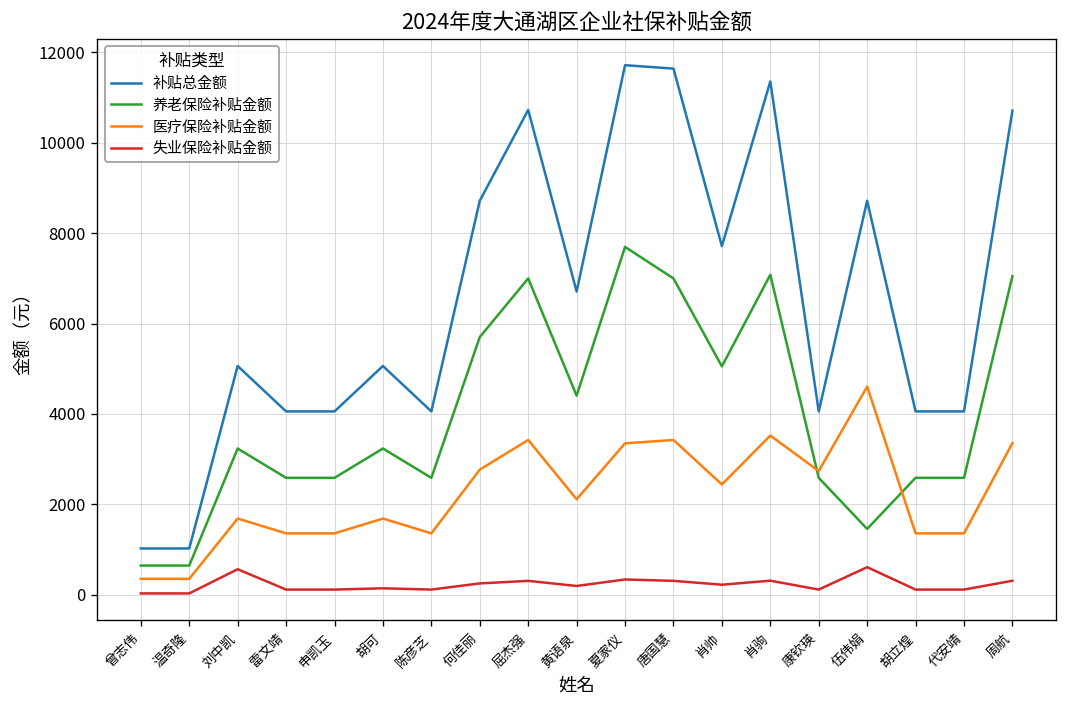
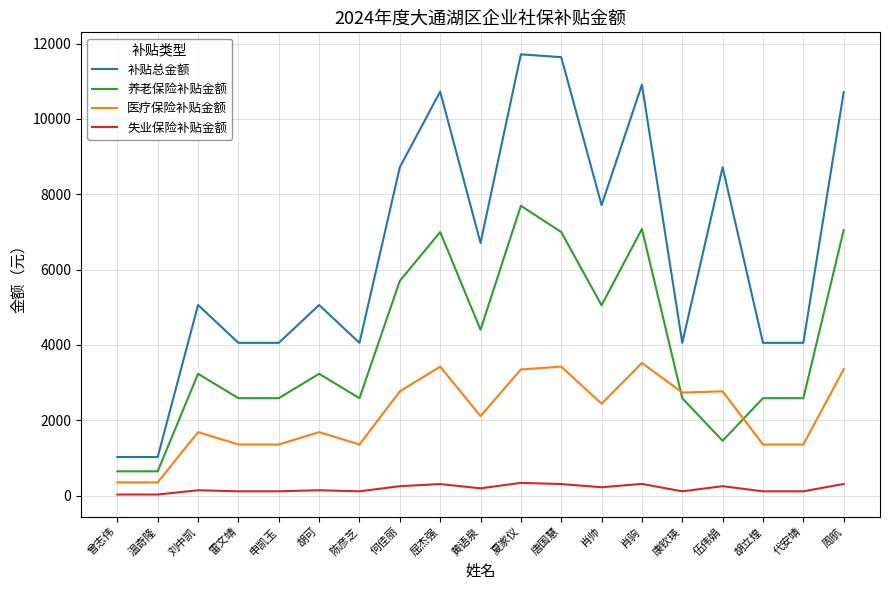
失业保险补贴金额, 刘中凯: 600 -> 100
补贴总金额, 肖驹: 11400 -> 10900
医疗保险补贴金额, 伍伟娟: 4600 -> 2800
失业保险补贴金额, 伍伟娟: 600 -> 200
